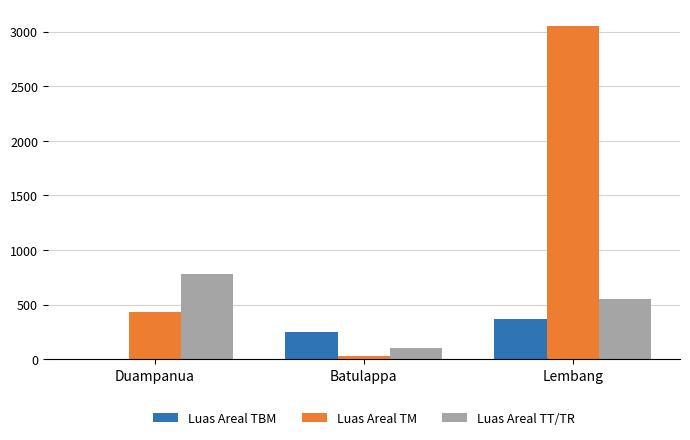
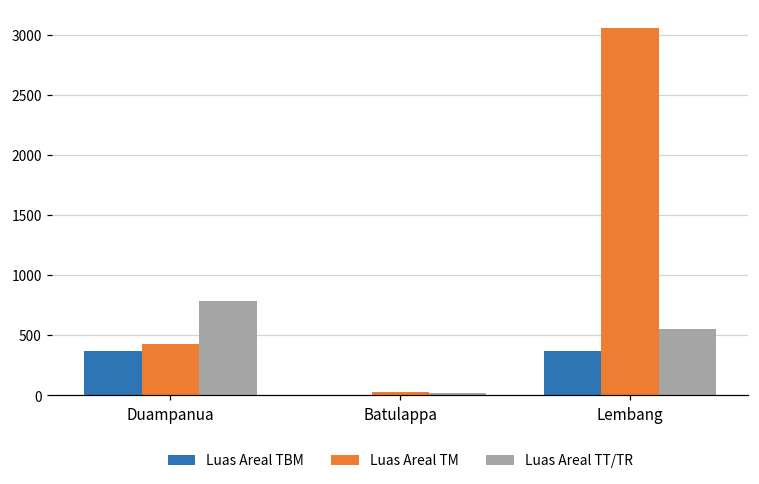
Luas Areal TBM, Duampanua: 0 -> 370
Luas Areal TBM, Batulappa: 250 -> 0
Luas Areal TT/TR, Batulappa: 100 -> 20
